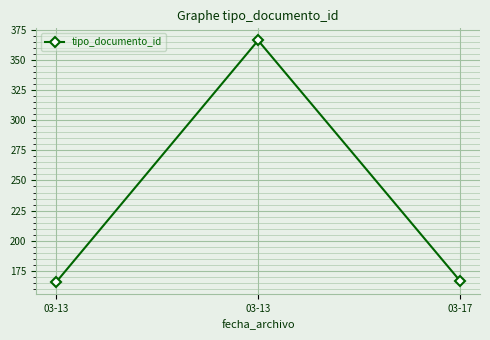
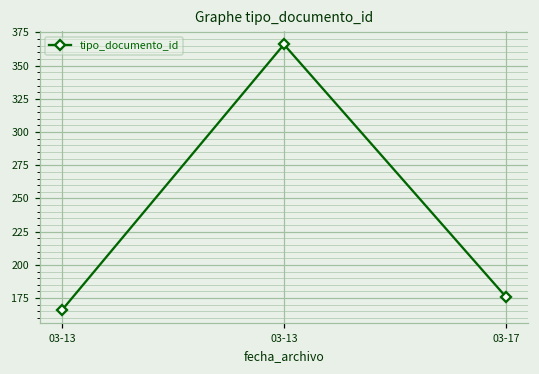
03-17: 167 -> 176
